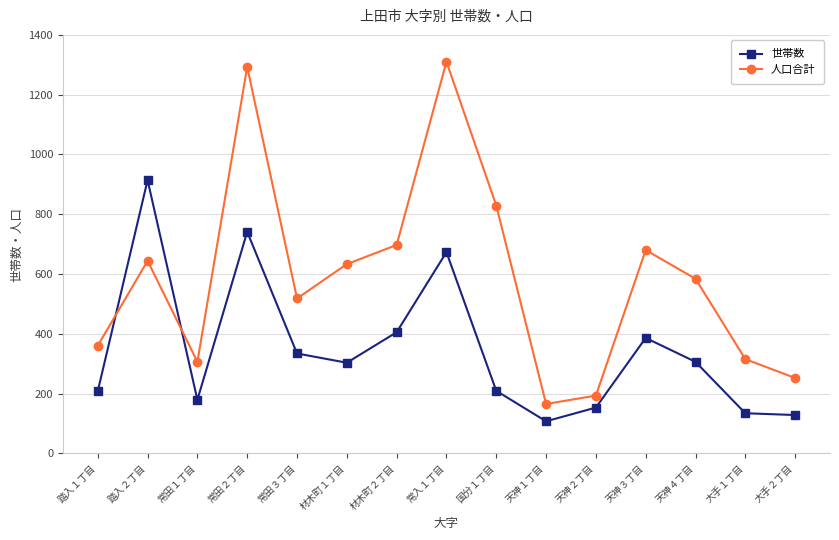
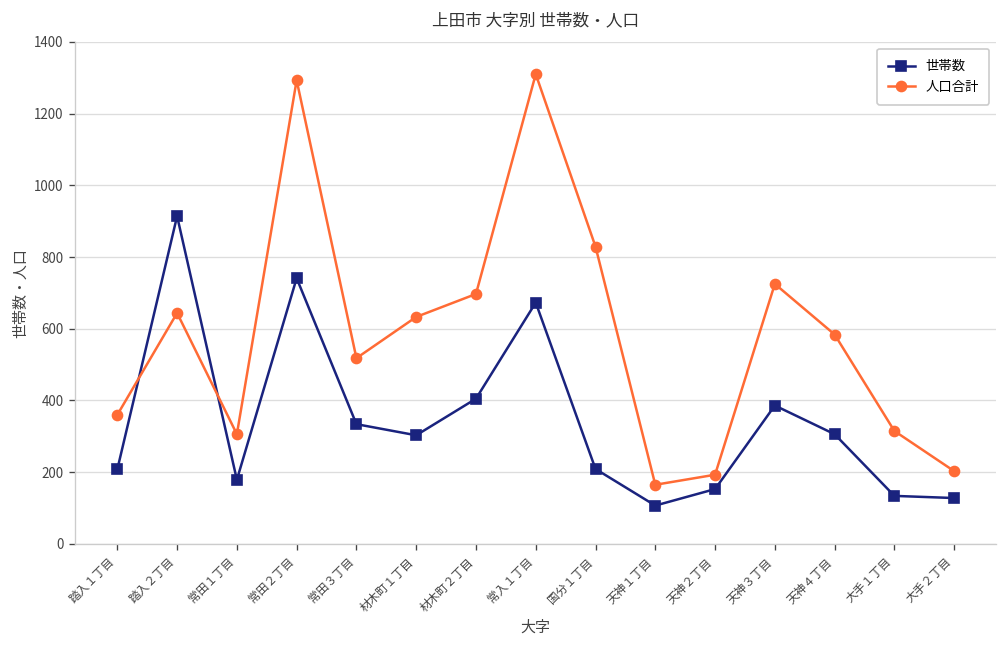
人口合計, 天神３丁目: 680 -> 730
人口合計, 大手２丁目: 250 -> 200
